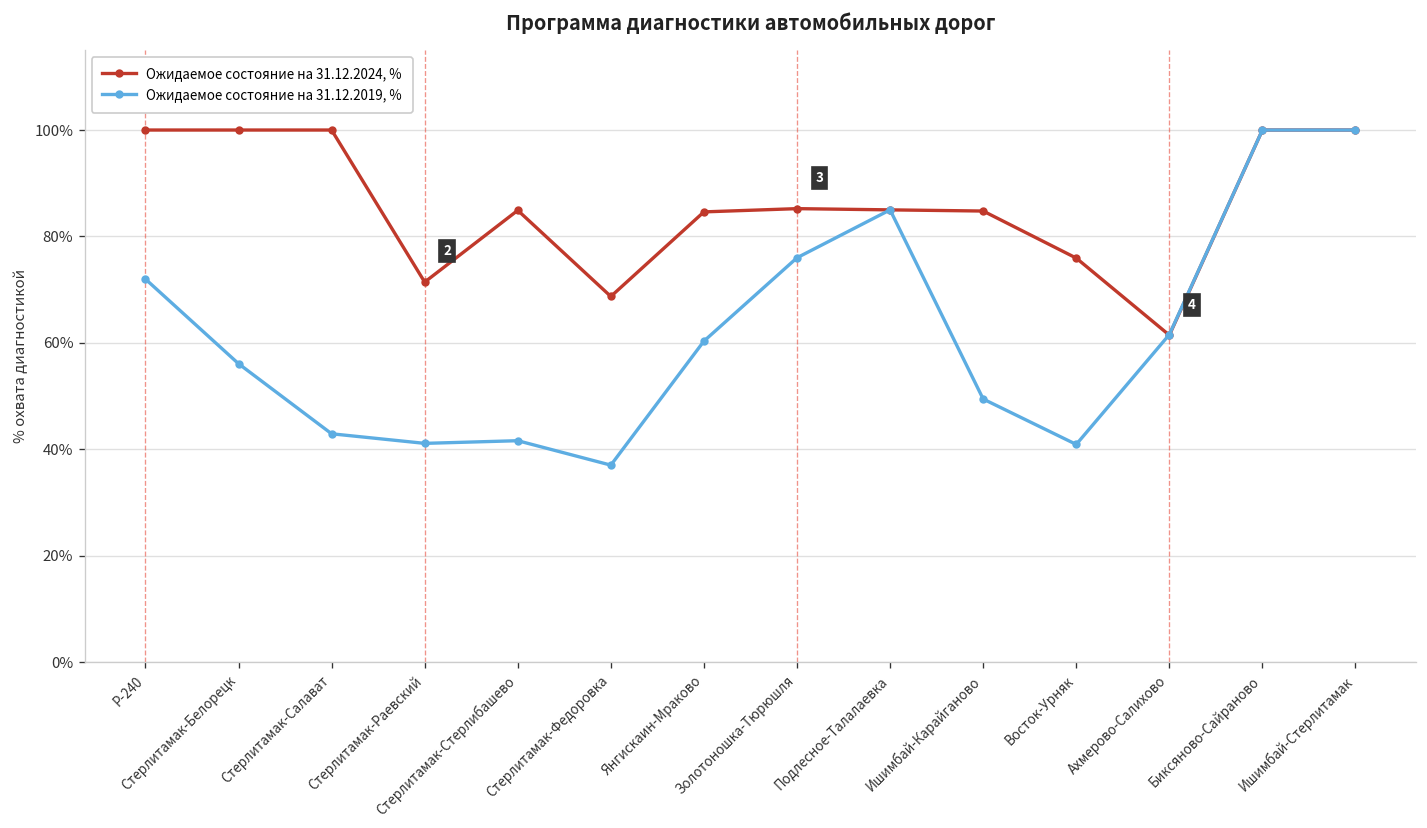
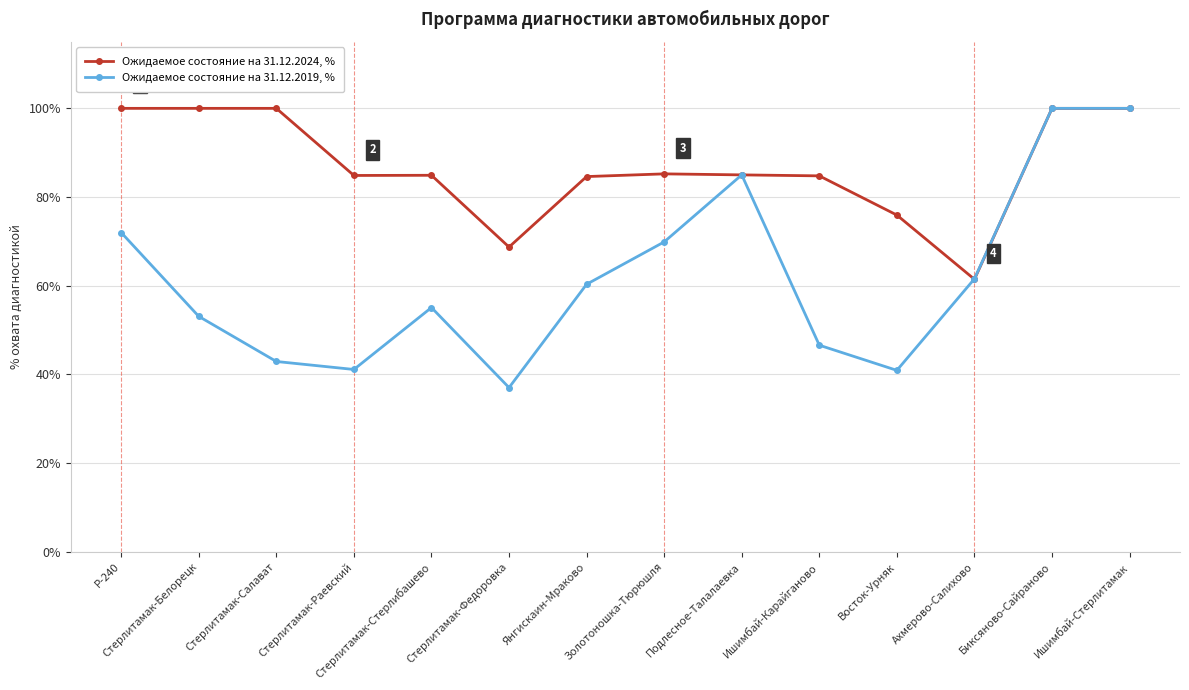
Ожидаемое состояние на 31.12.2019, %, Стерлитамак-Белорецк: 56% -> 53%
Ожидаемое состояние на 31.12.2024, %, Стерлитамак-Раевский: 71% -> 85%
Ожидаемое состояние на 31.12.2019, %, Стерлитамак-Стерлибашево: 42% -> 55%
Ожидаемое состояние на 31.12.2019, %, Золотоношка-Тюрюшля: 76% -> 70%
Ожидаемое состояние на 31.12.2019, %, Ишимбай-Карайганово: 49% -> 47%
